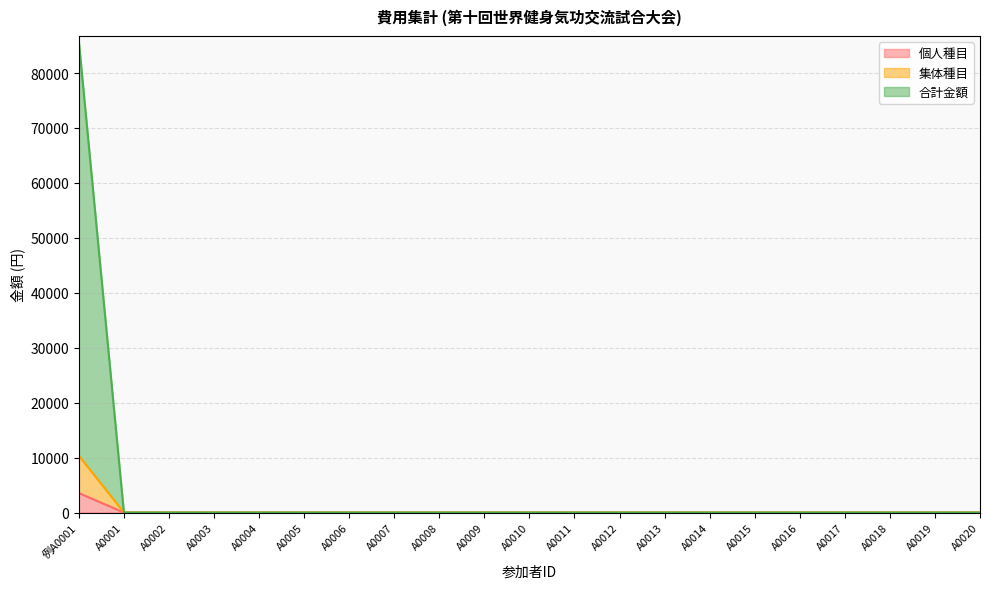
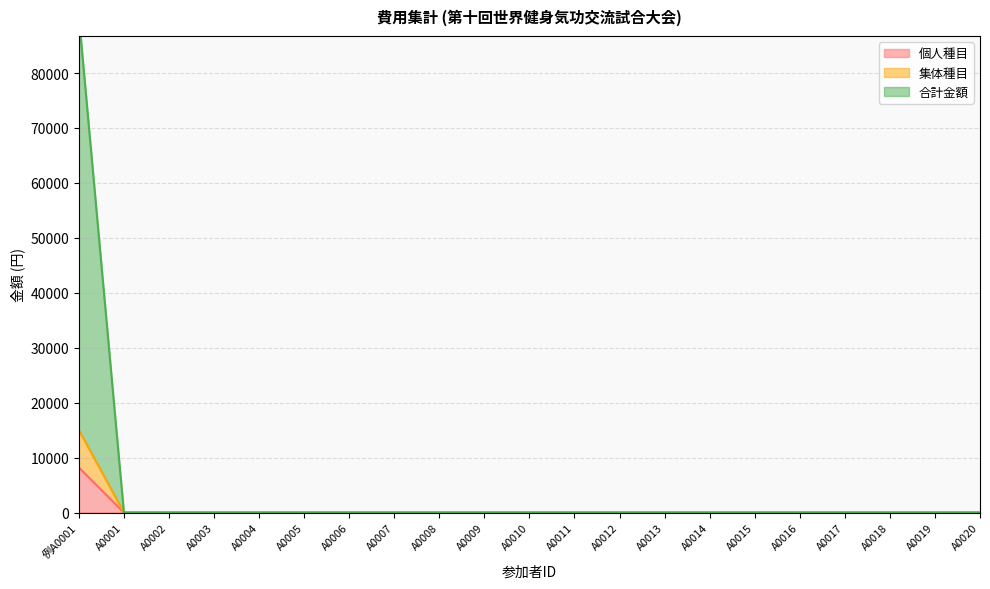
個人種目, 例A0001: 4000 -> 8000
